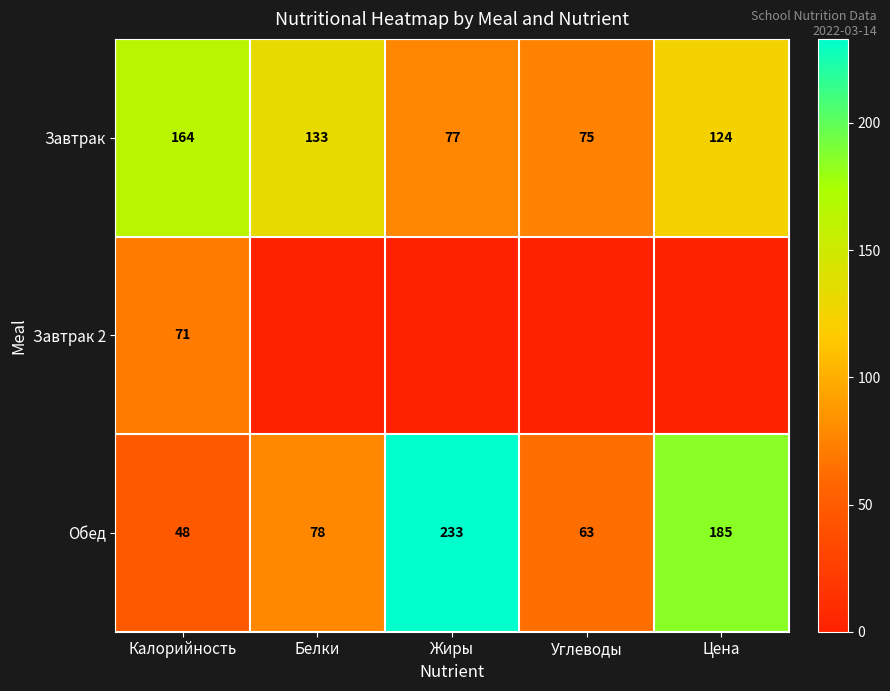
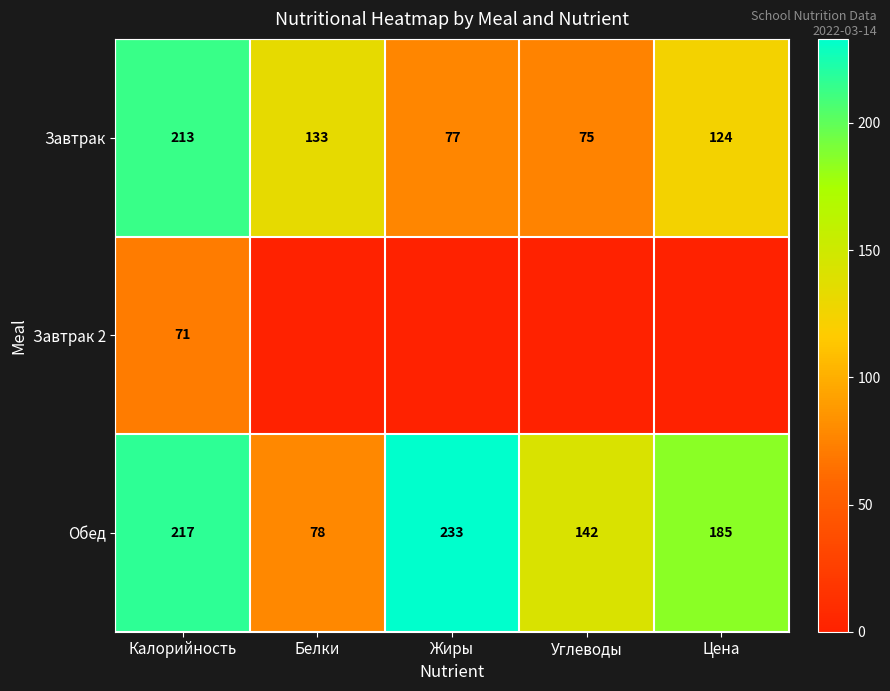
Завтрак, Калорийность: 164 -> 213
Обед, Калорийность: 48 -> 217
Обед, Углеводы: 63 -> 142
